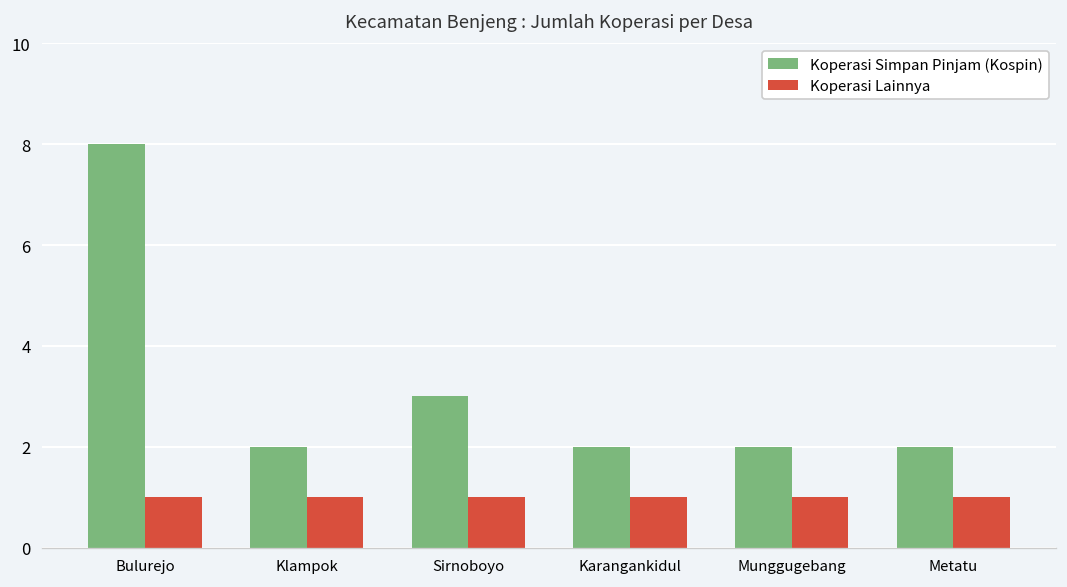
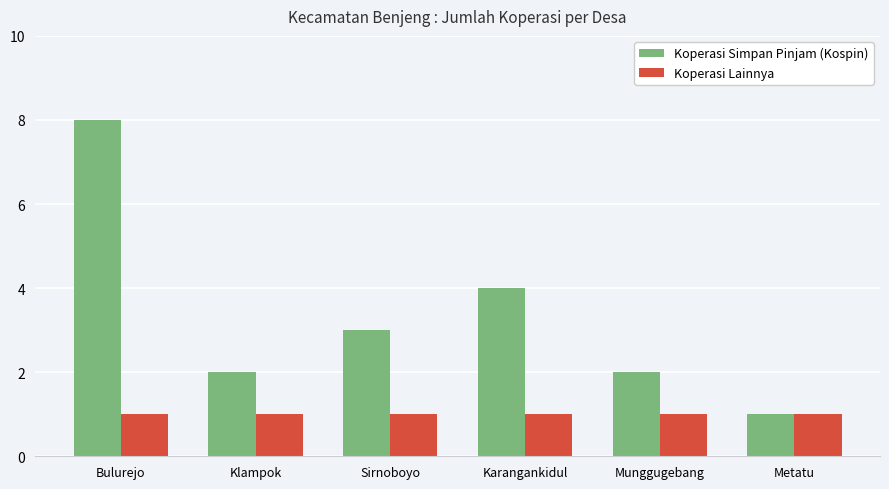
Koperasi Simpan Pinjam (Kospin), Karangankidul: 2 -> 4
Koperasi Simpan Pinjam (Kospin), Metatu: 2 -> 1
